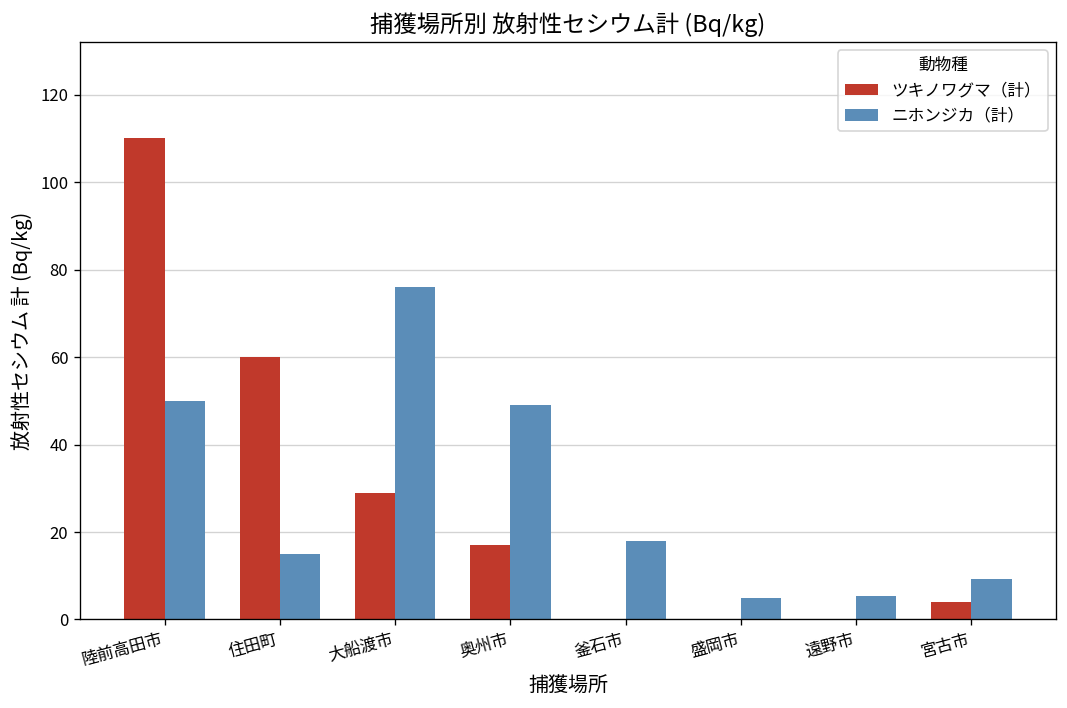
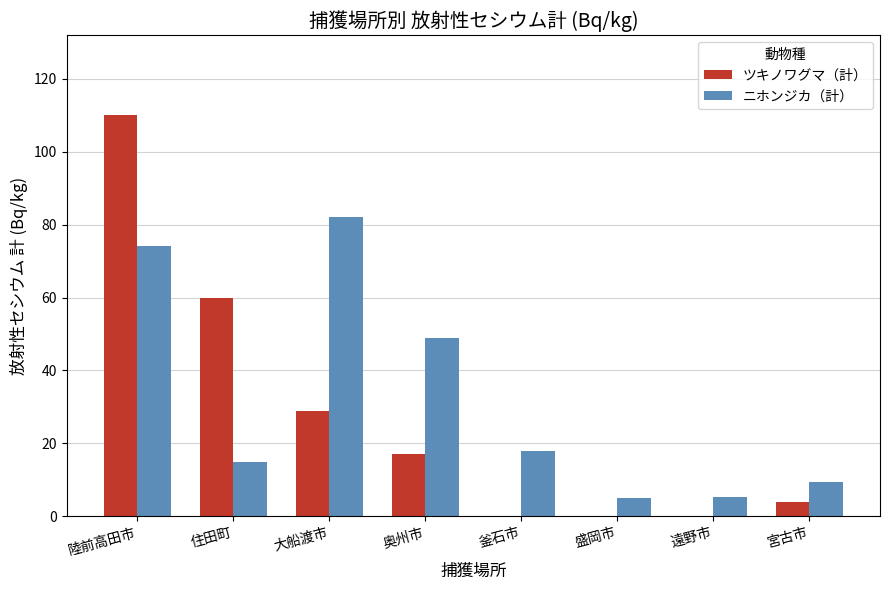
ニホンジカ（計）, 陸前高田市: 50 -> 74
ニホンジカ（計）, 大船渡市: 76 -> 82
